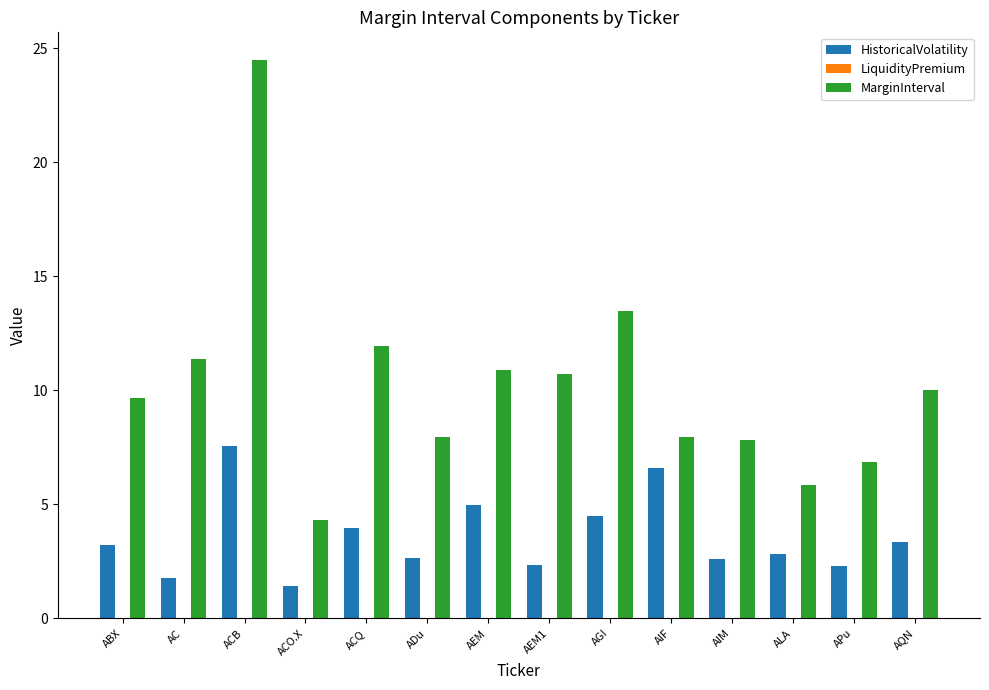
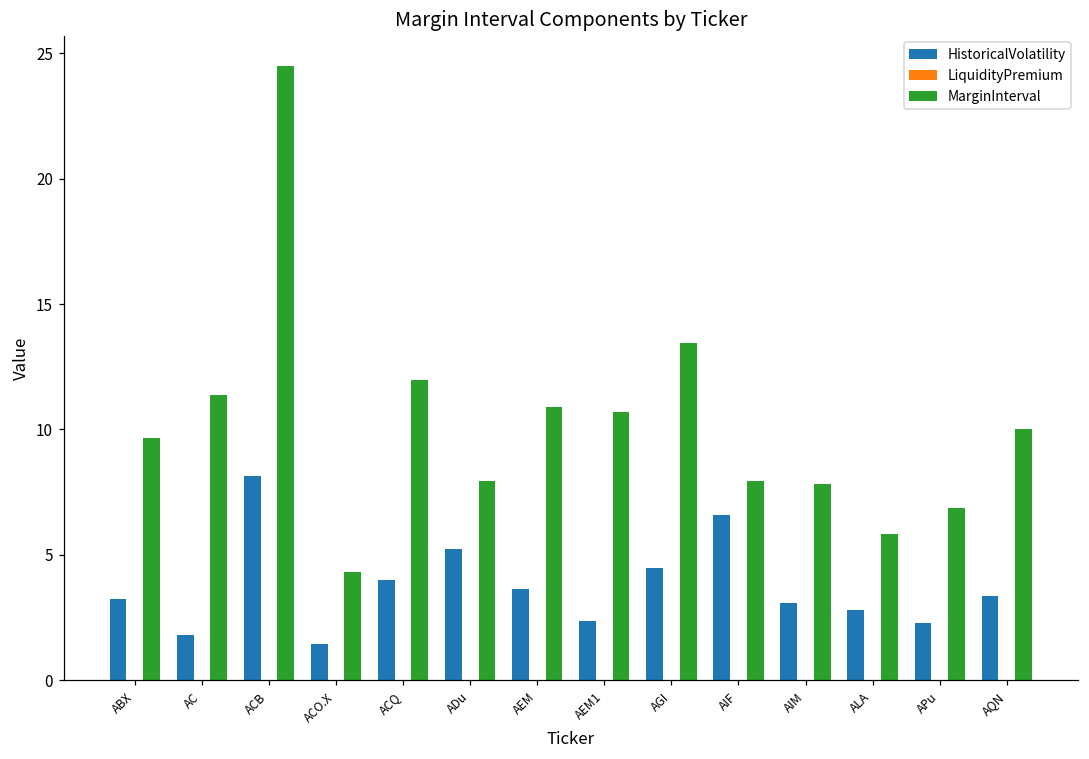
HistoricalVolatility, ACB: 7.6 -> 8.2
HistoricalVolatility, ADu: 2.7 -> 5.2
HistoricalVolatility, AEM: 5.0 -> 3.6
HistoricalVolatility, AIM: 2.6 -> 3.1
